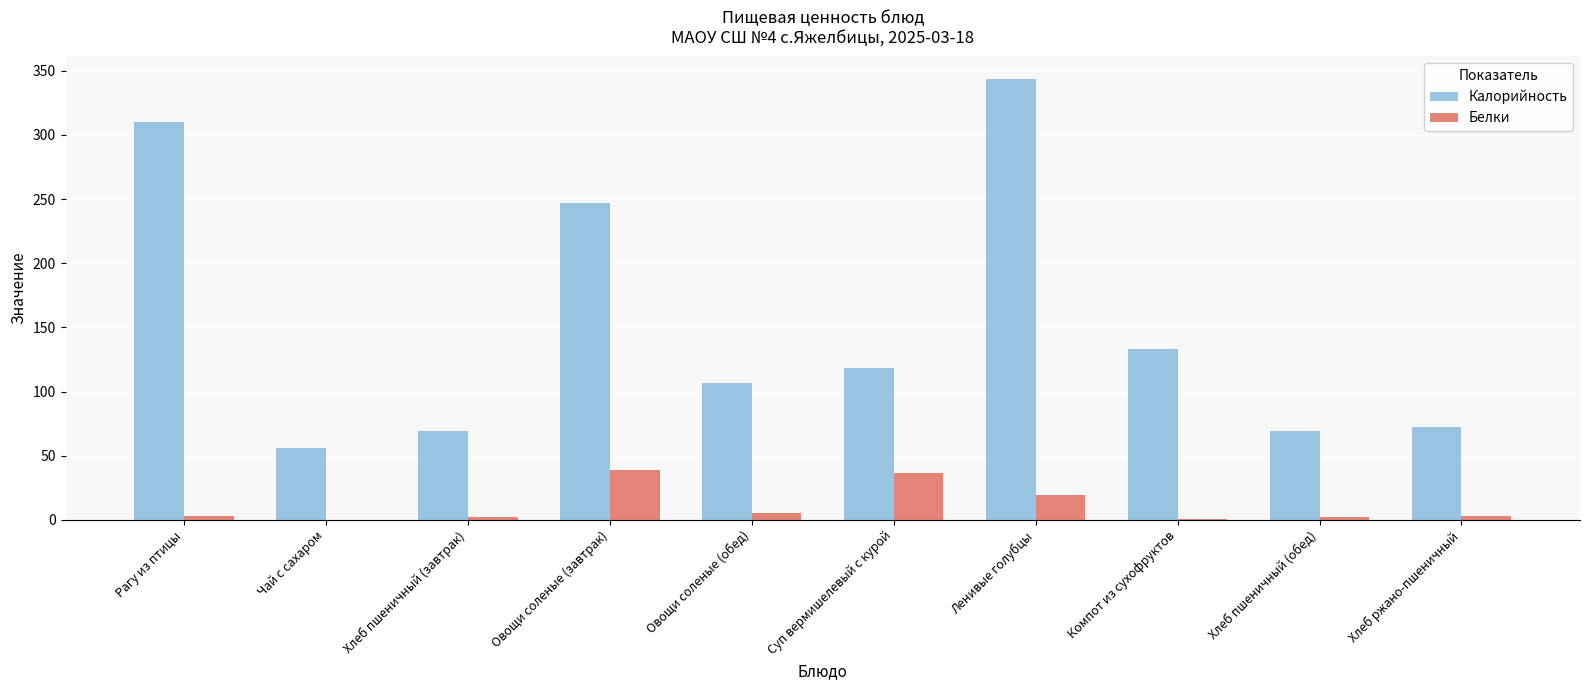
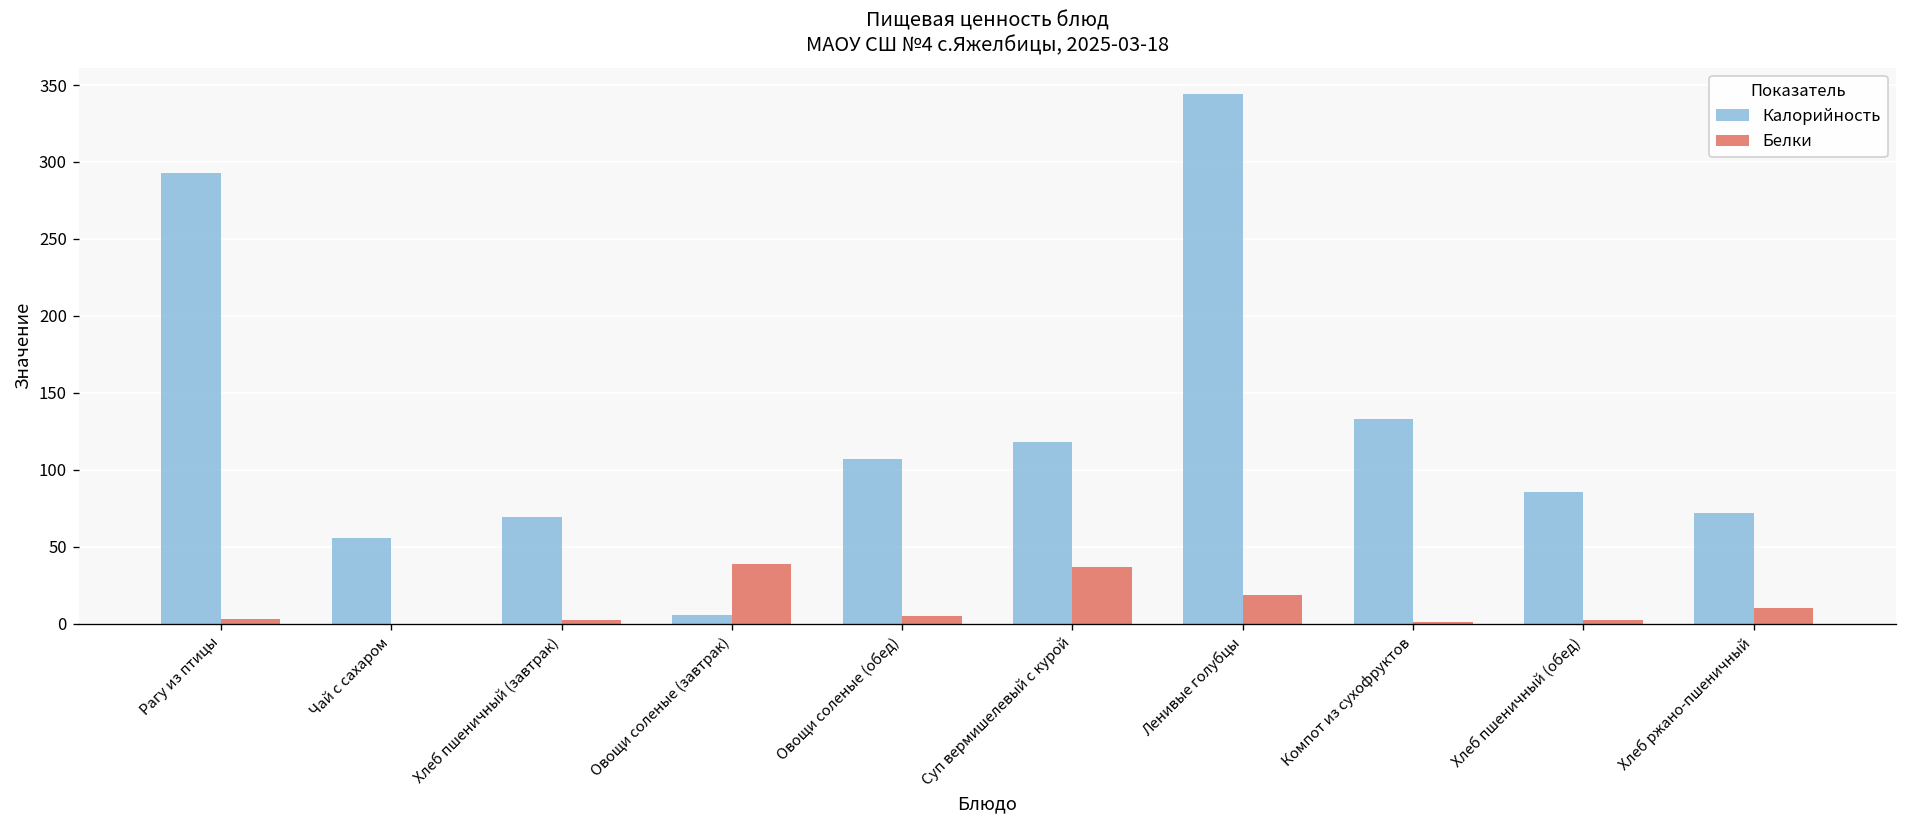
Калорийность, Рагу из птицы: 310 -> 293
Калорийность, Овощи соленые (завтрак): 247 -> 6
Калорийность, Хлеб пшеничный (обед): 69 -> 86
Белки, Хлеб ржано-пшеничный: 3 -> 10
